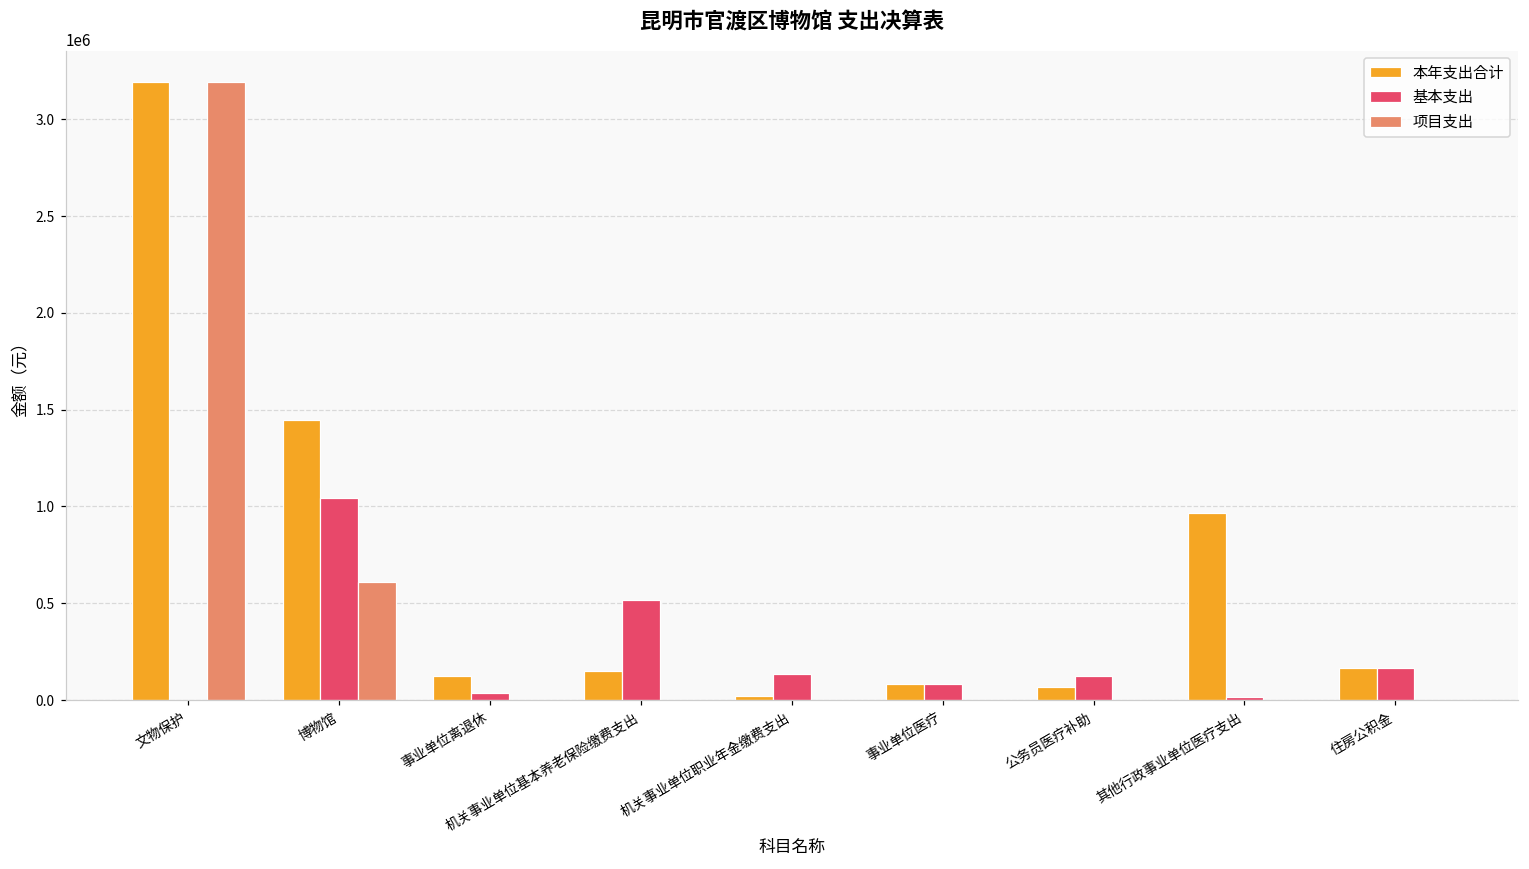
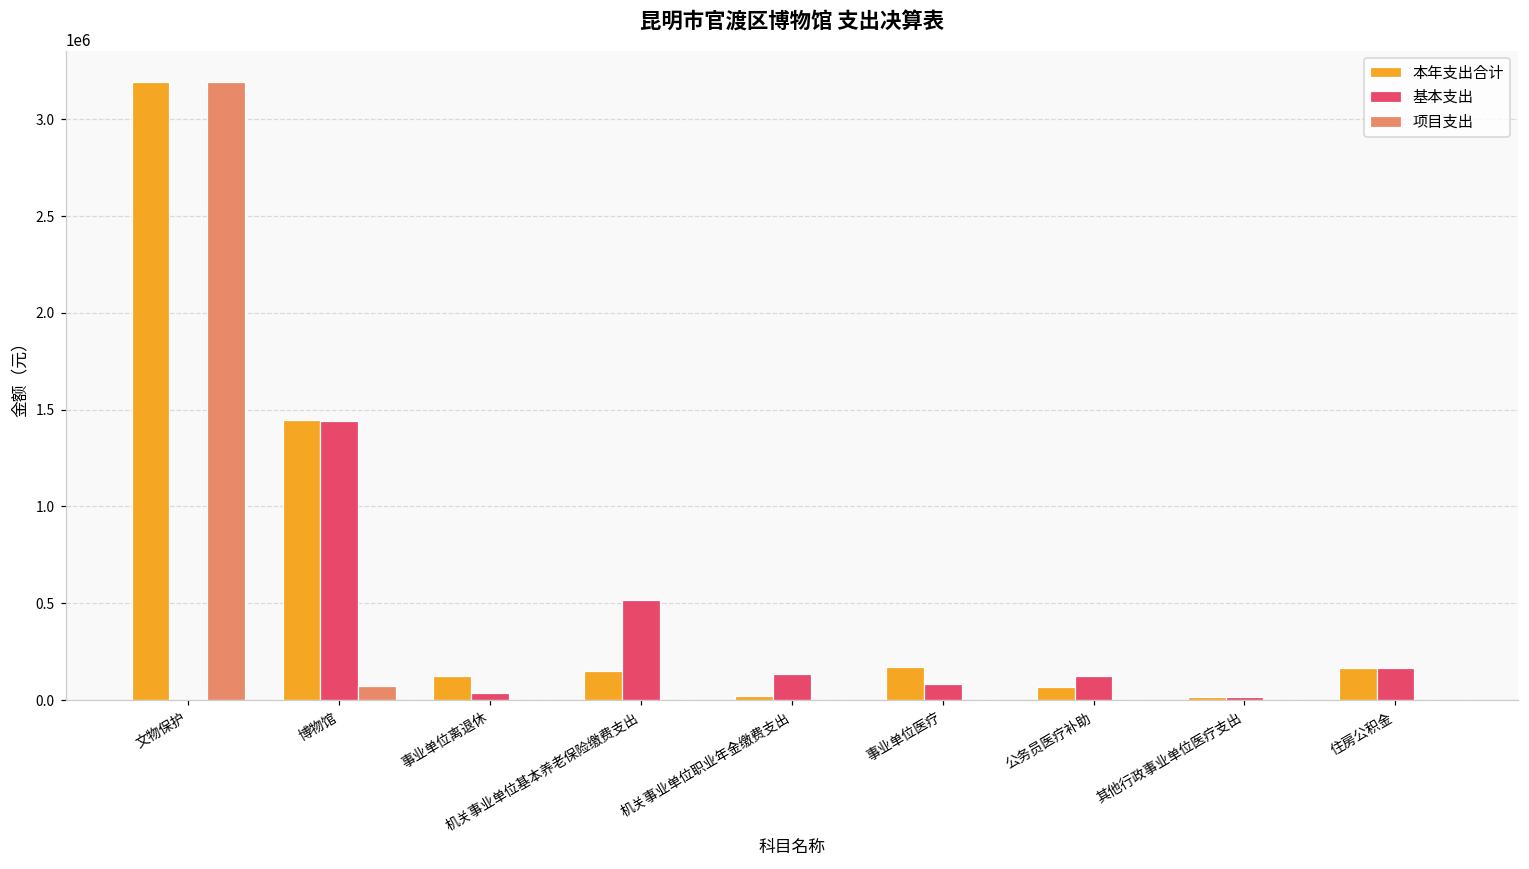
基本支出, 博物馆: 1040000 -> 1440000
项目支出, 博物馆: 610000 -> 70000
本年支出合计, 事业单位医疗: 80000 -> 170000
本年支出合计, 其他行政事业单位医疗支出: 970000 -> 20000
